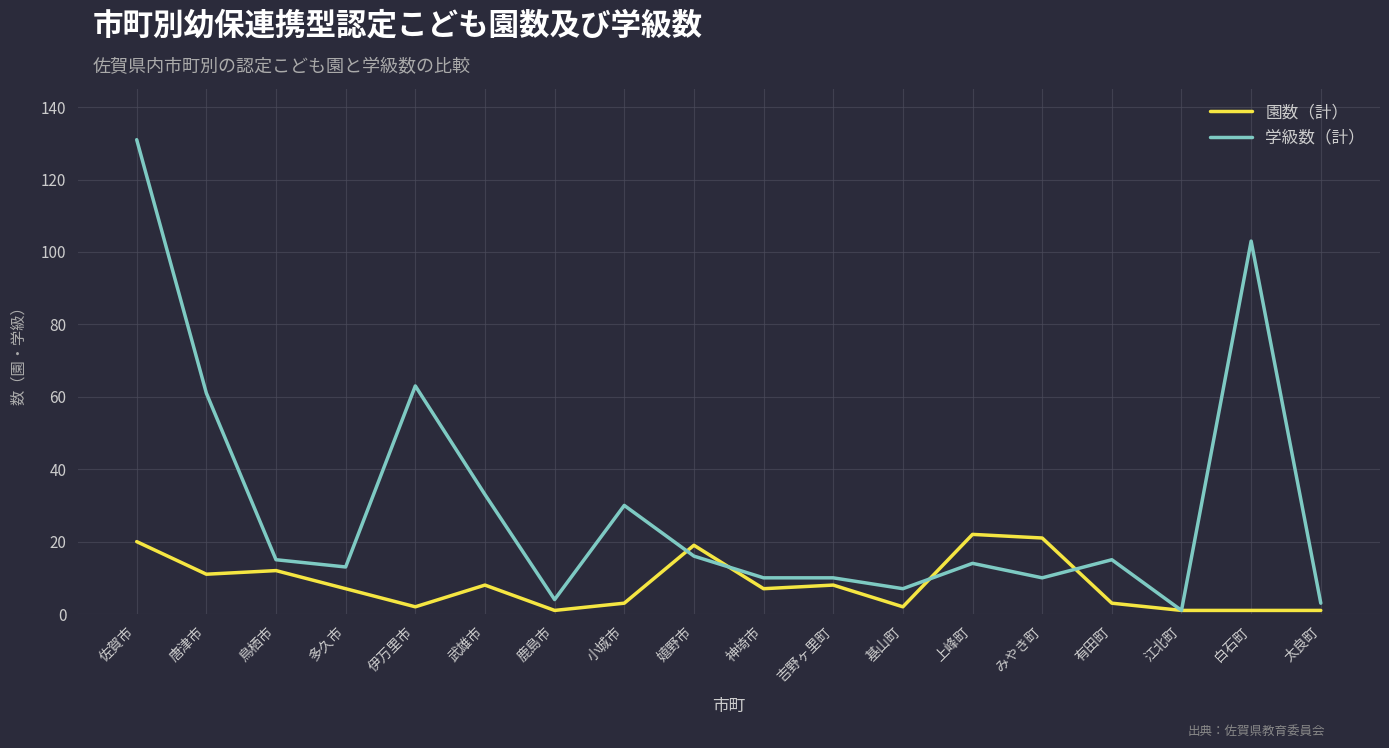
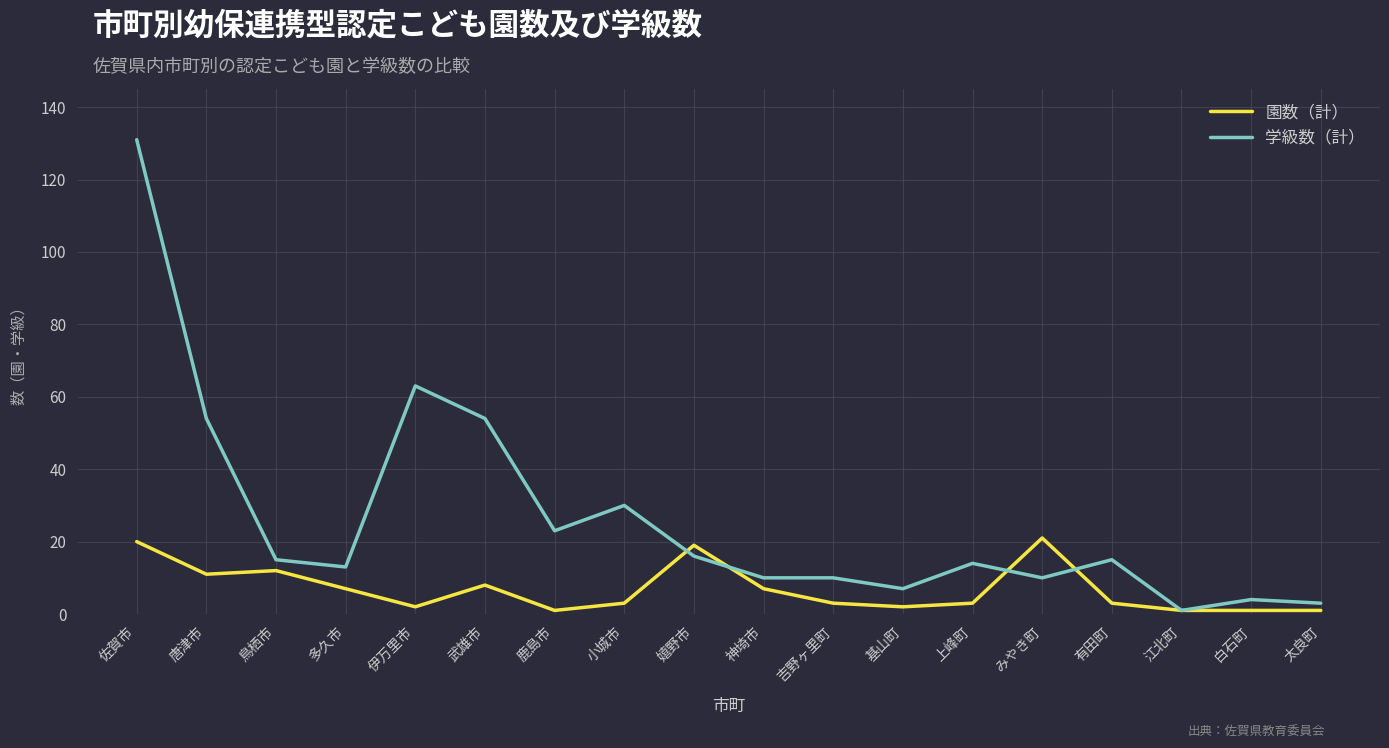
学級数（計）, 唐津市: 61 -> 54
学級数（計）, 武雄市: 33 -> 54
学級数（計）, 鹿島市: 4 -> 23
園数（計）, 吉野ヶ里町: 8 -> 3
園数（計）, 上峰町: 22 -> 3
学級数（計）, 白石町: 103 -> 4
